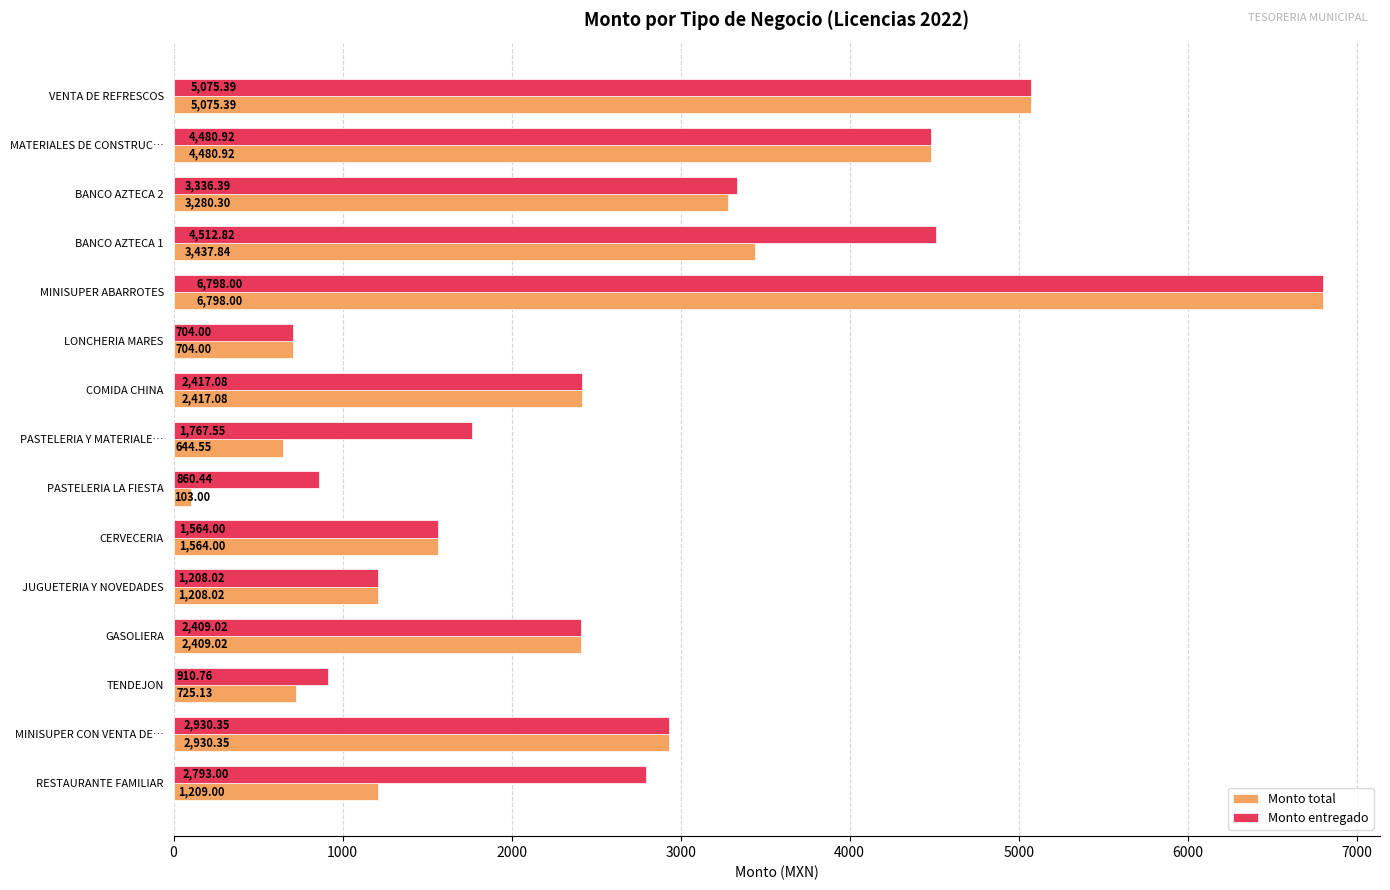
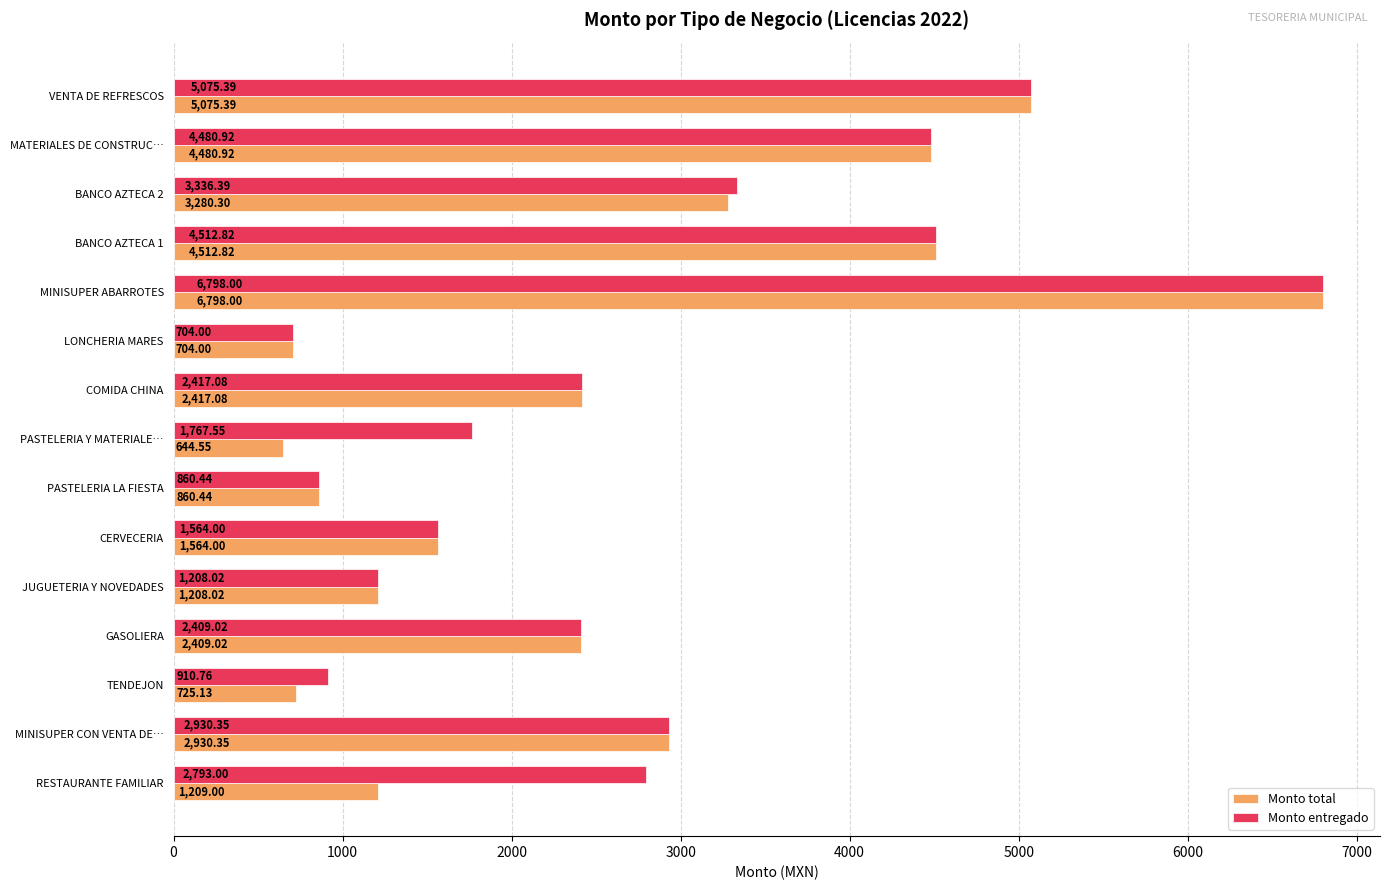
Monto total, BANCO AZTECA 1: 3,437.84 -> 4,512.82
Monto total, PASTELERIA LA FIESTA: 103.00 -> 860.44
